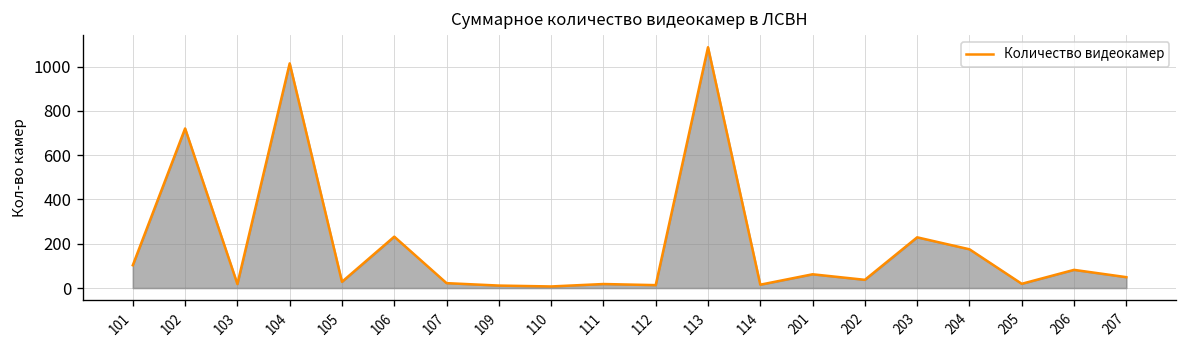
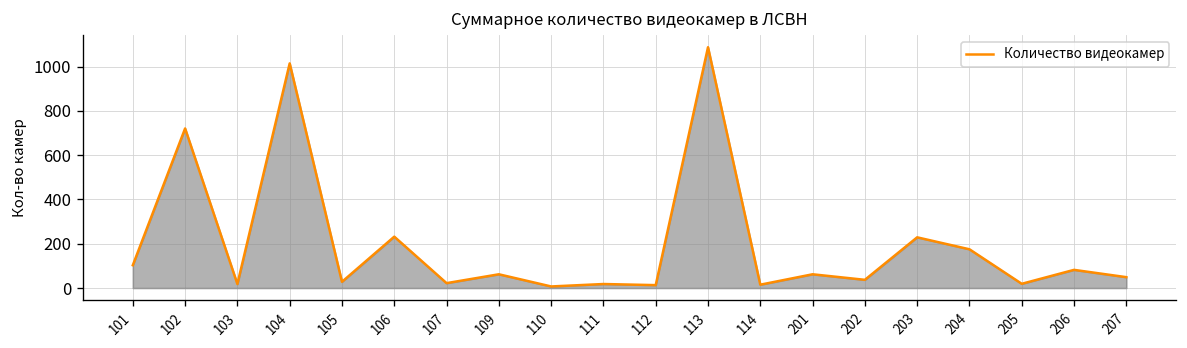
109: 10 -> 60
